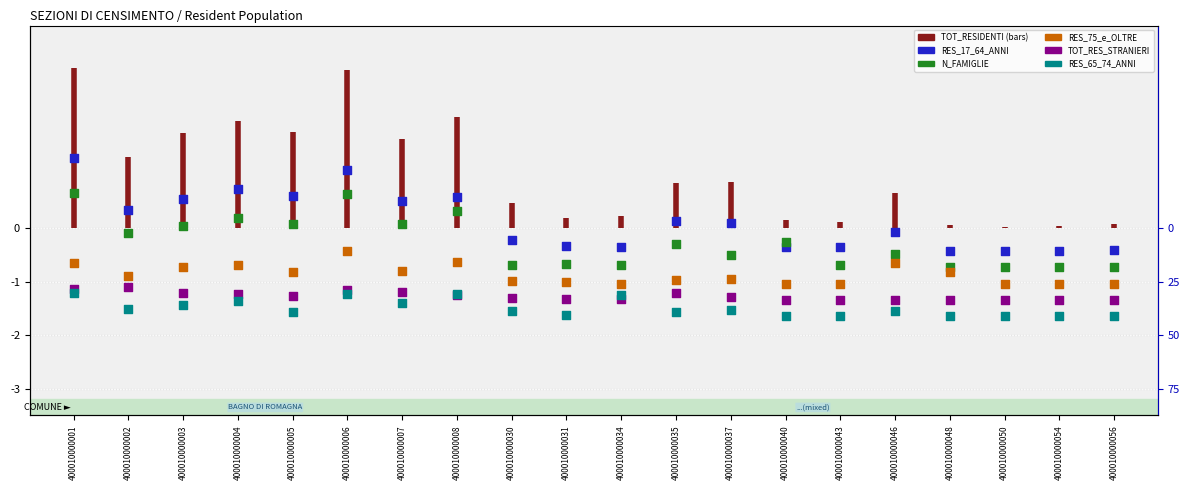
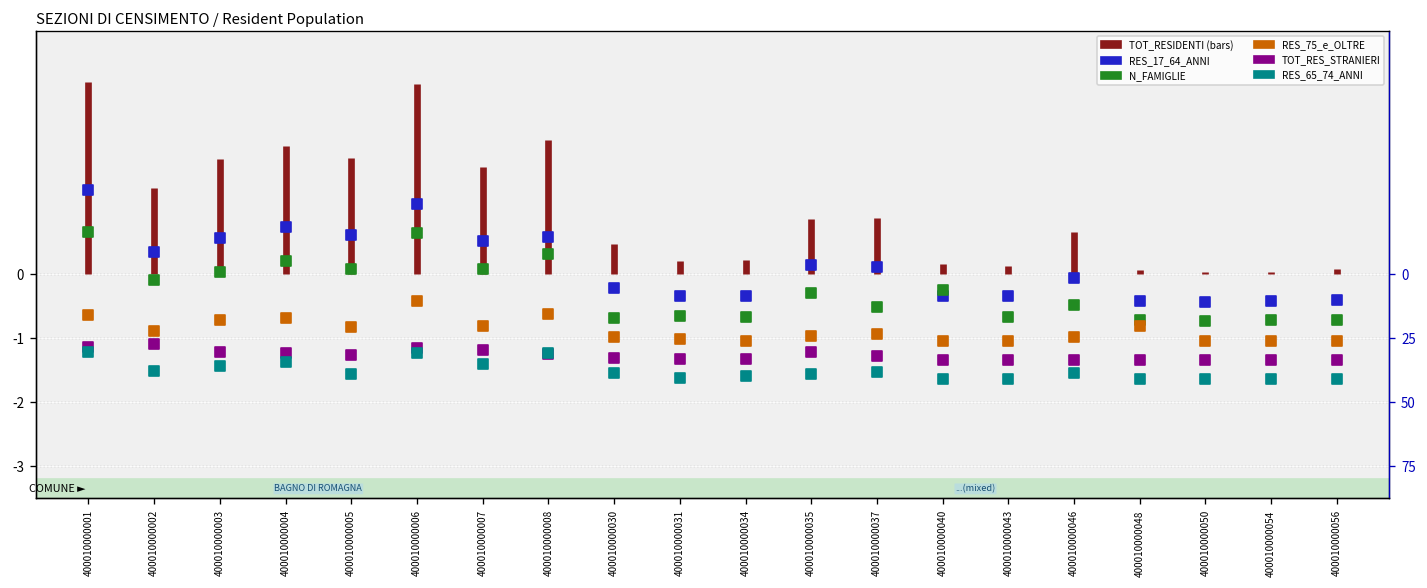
RES_65_74_ANNI, 400010000034: -1.2 -> -1.6
RES_75_e_OLTRE, 400010000046: -0.6 -> -1.0
